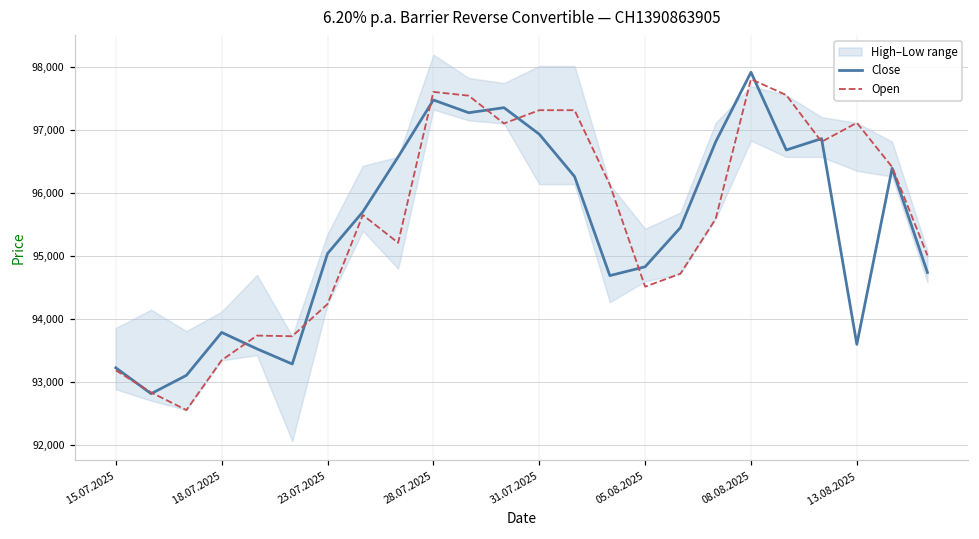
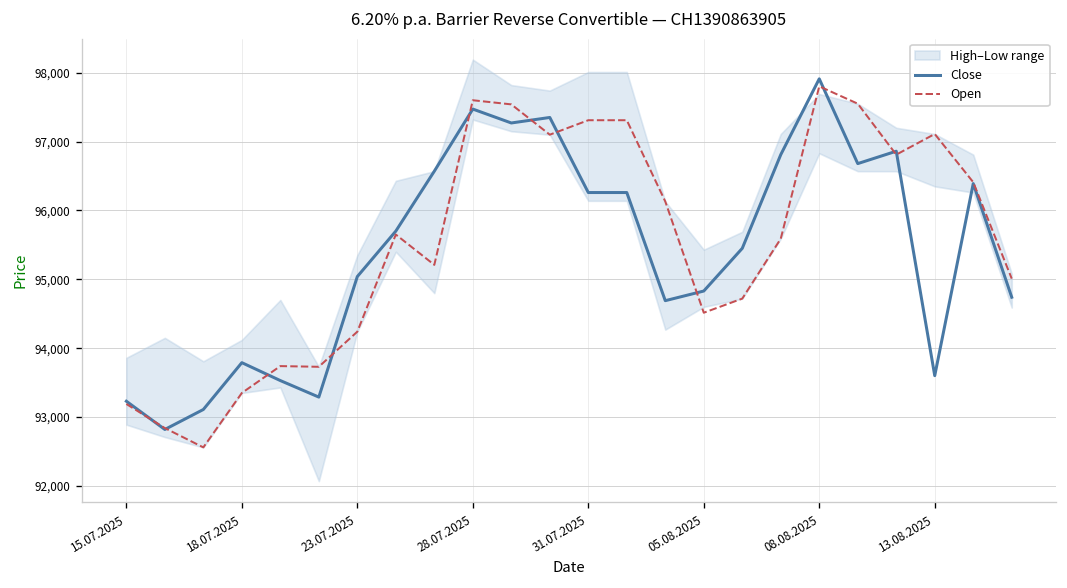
Close, 31.07.2025: 96,900 -> 96,300
